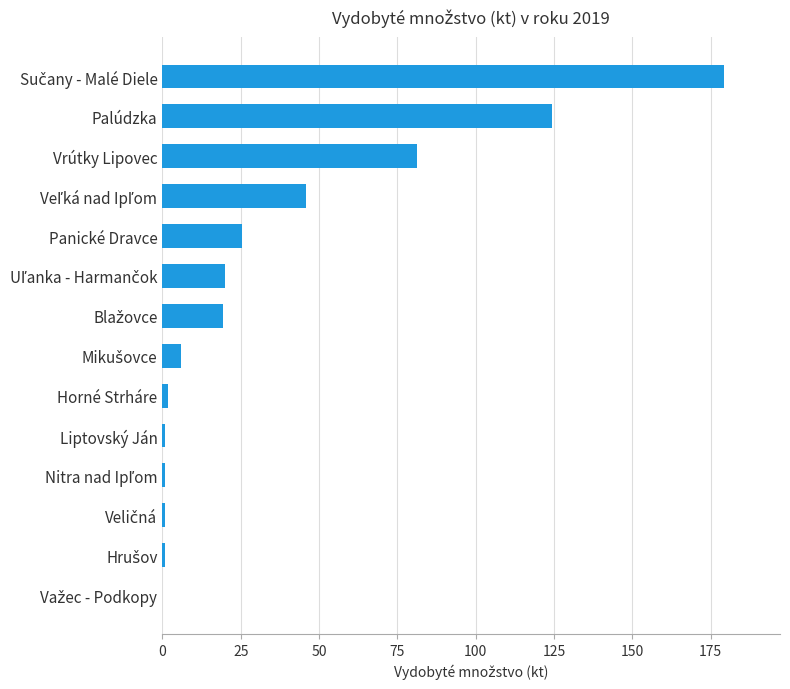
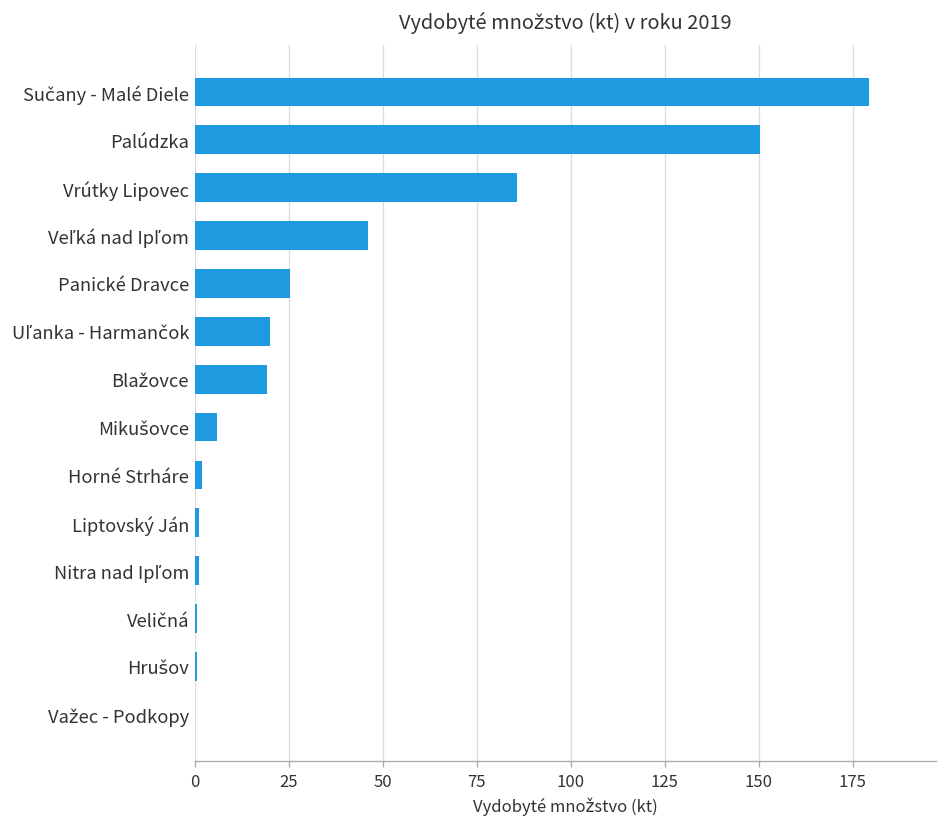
Palúdzka: 124 -> 150
Vrútky Lipovec: 81 -> 86
